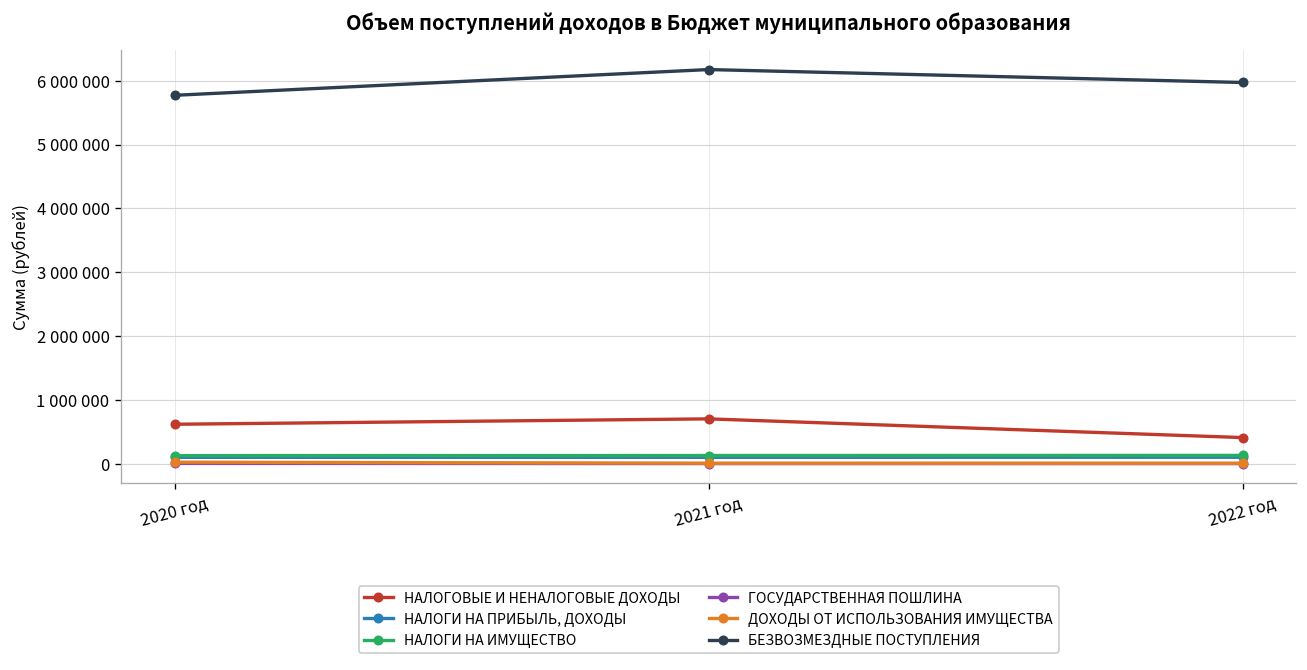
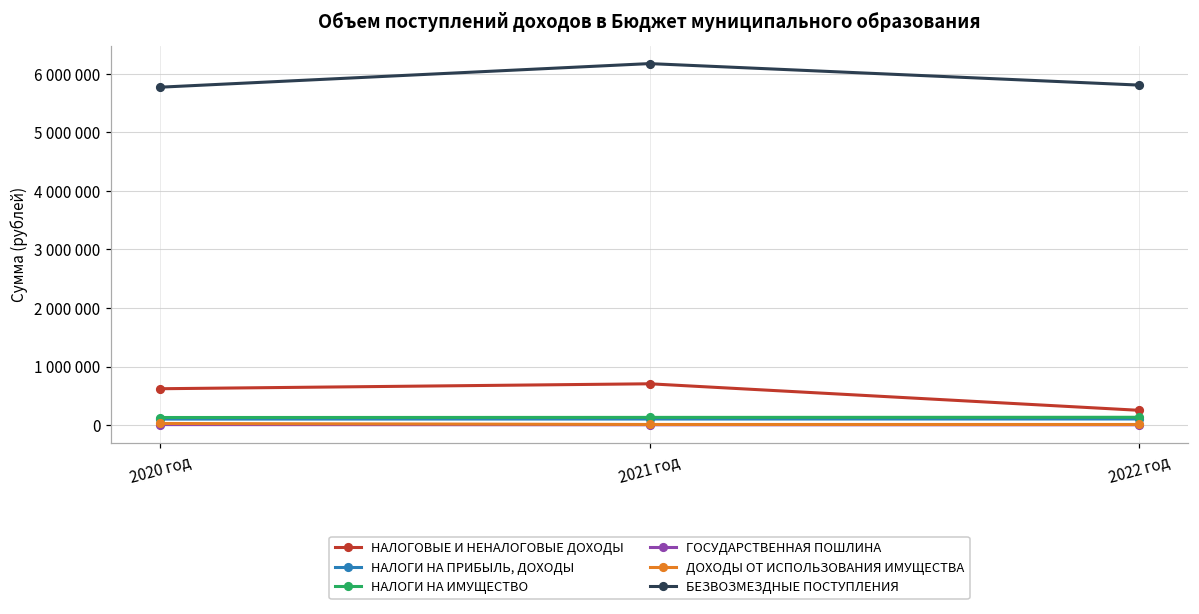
НАЛОГОВЫЕ И НЕНАЛОГОВЫЕ ДОХОДЫ, 2022 год: 400000 -> 300000
БЕЗВОЗМЕЗДНЫЕ ПОСТУПЛЕНИЯ, 2022 год: 6000000 -> 5800000
